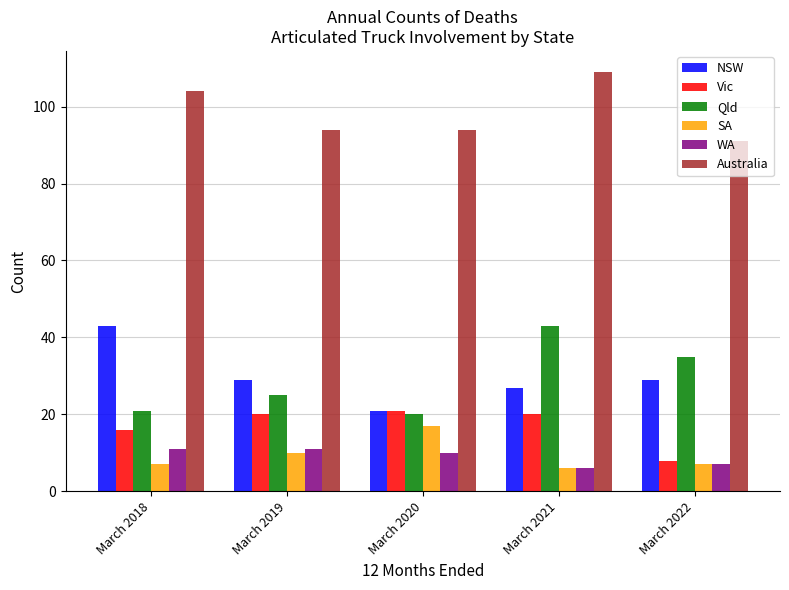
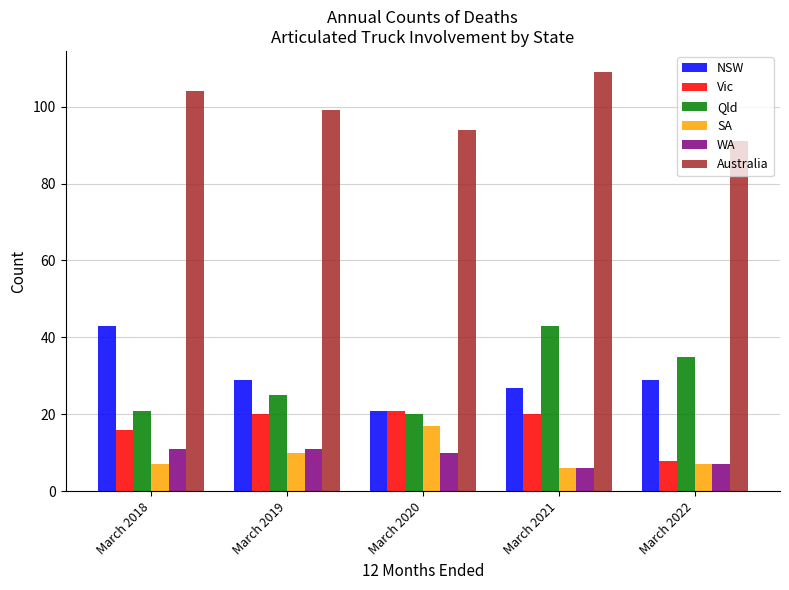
Australia, March 2019: 94 -> 99
